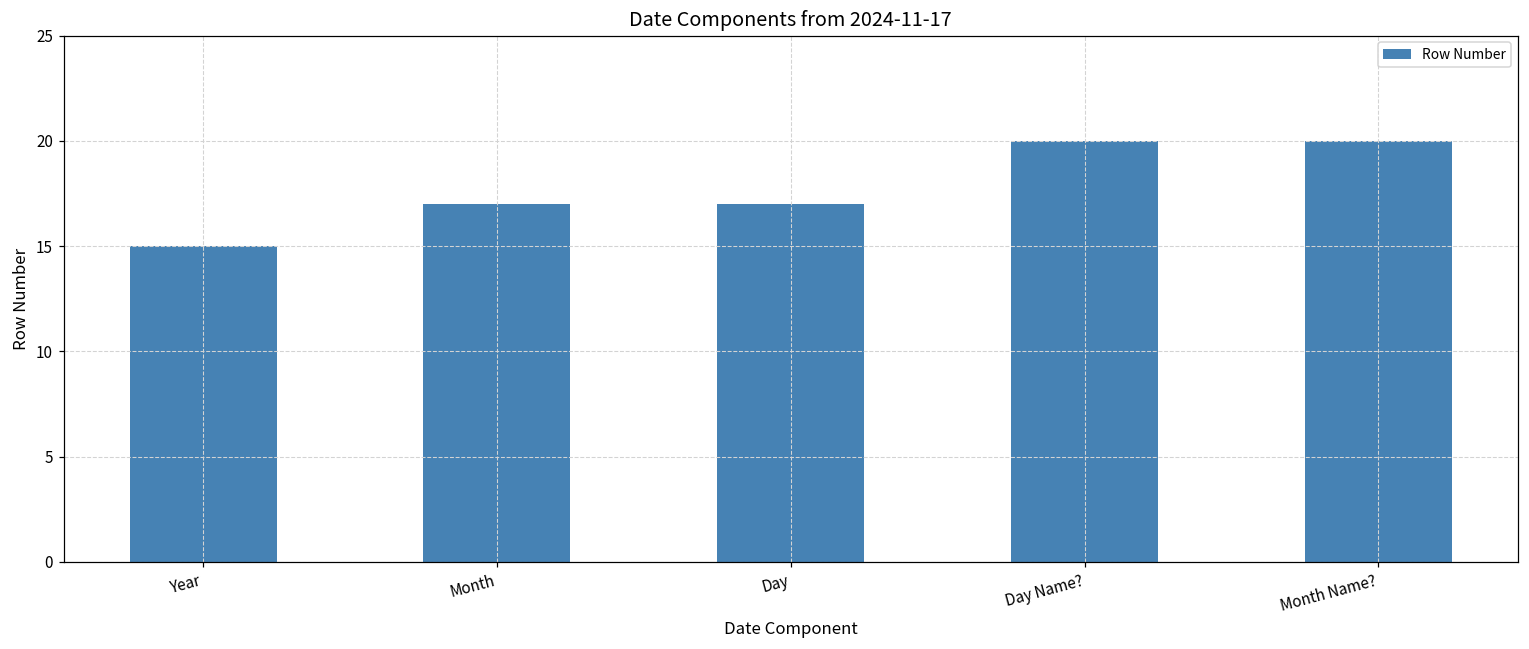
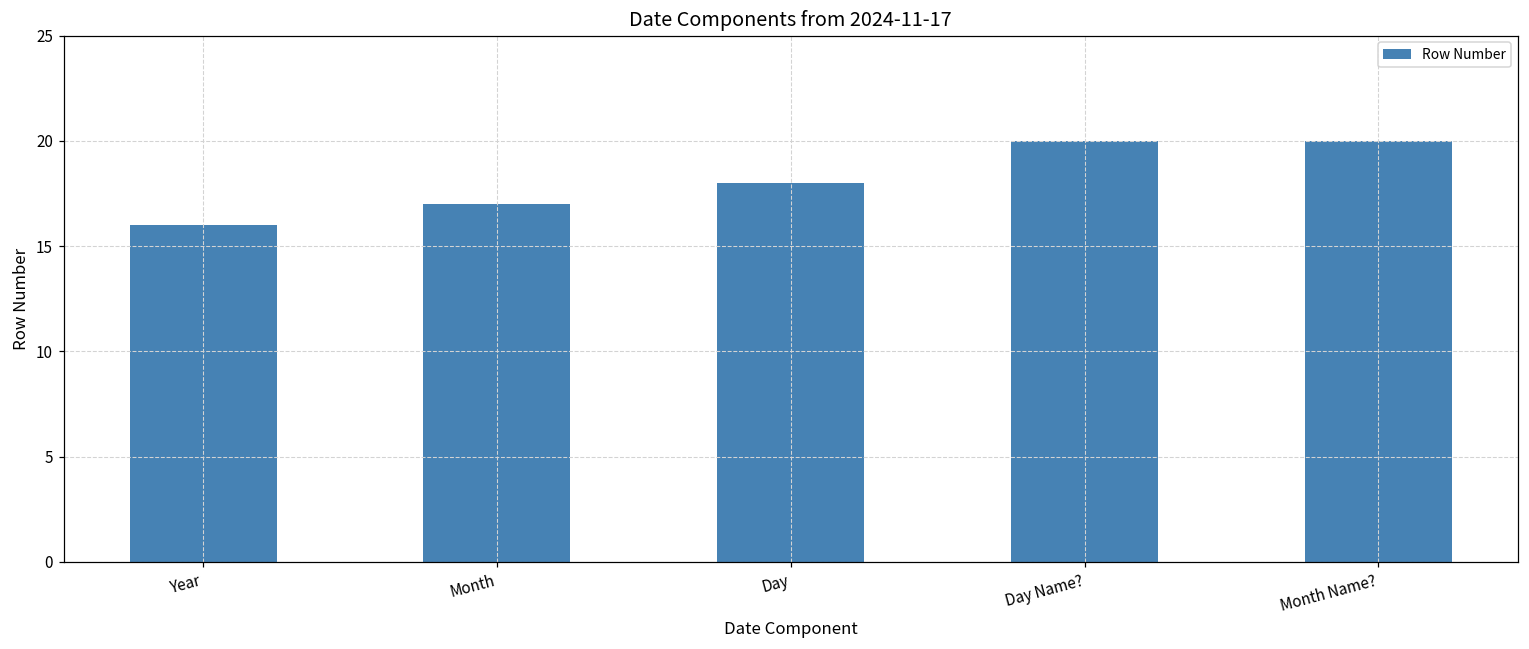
Year: 15 -> 16
Day: 17 -> 18
